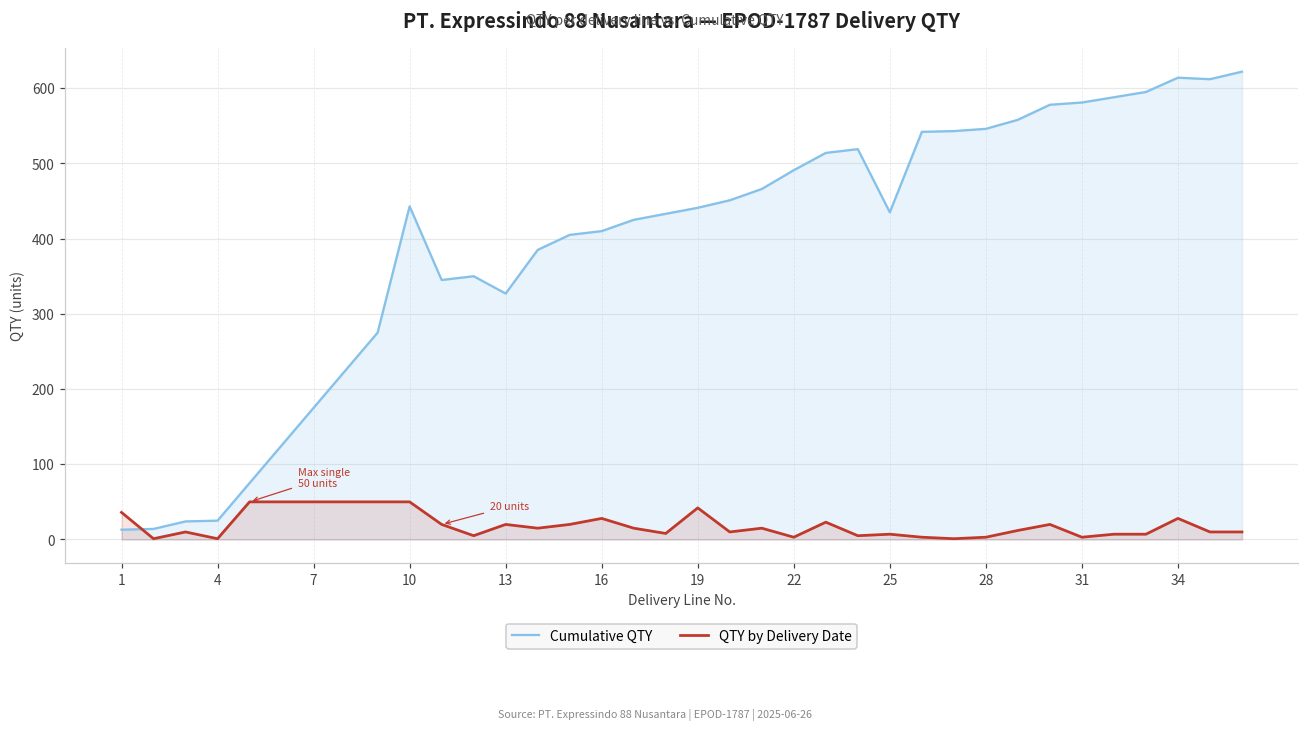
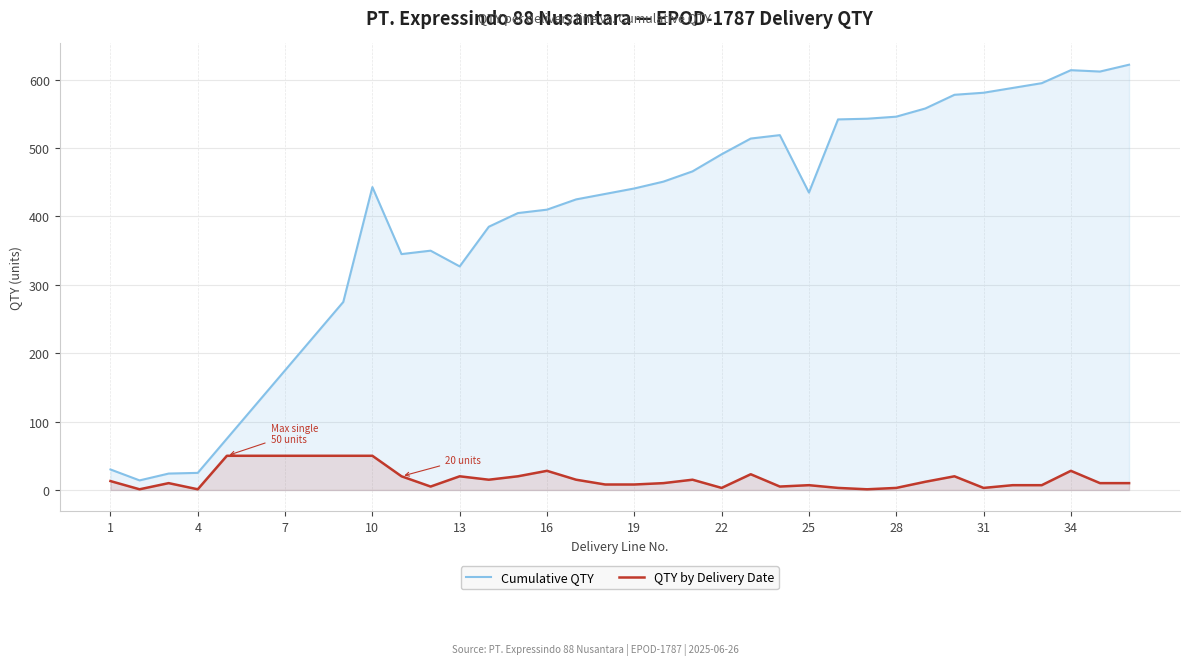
Cumulative QTY, 1: 10 -> 30
QTY by Delivery Date, 1: 40 -> 10
QTY by Delivery Date, 19: 40 -> 10
